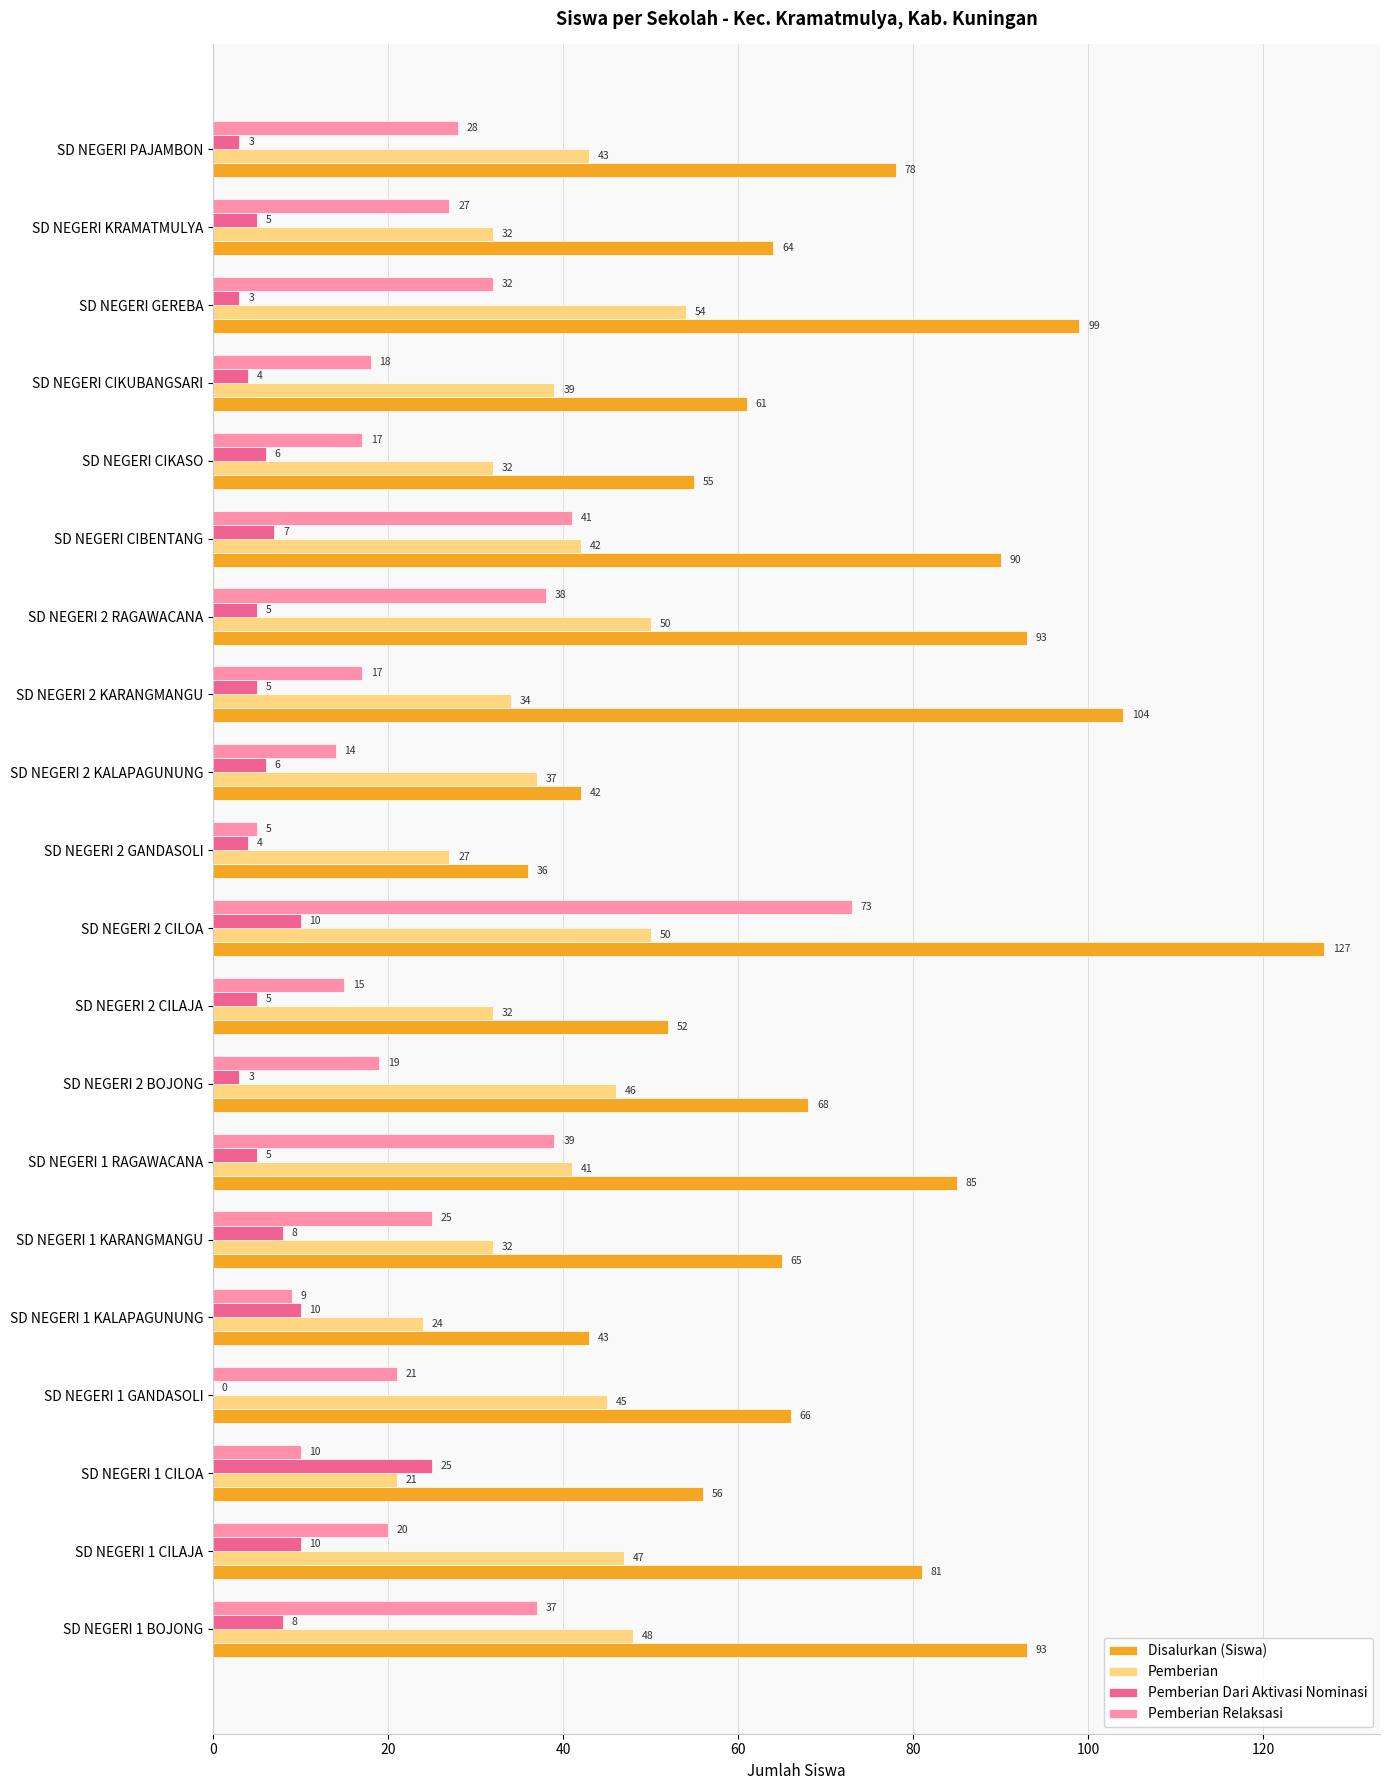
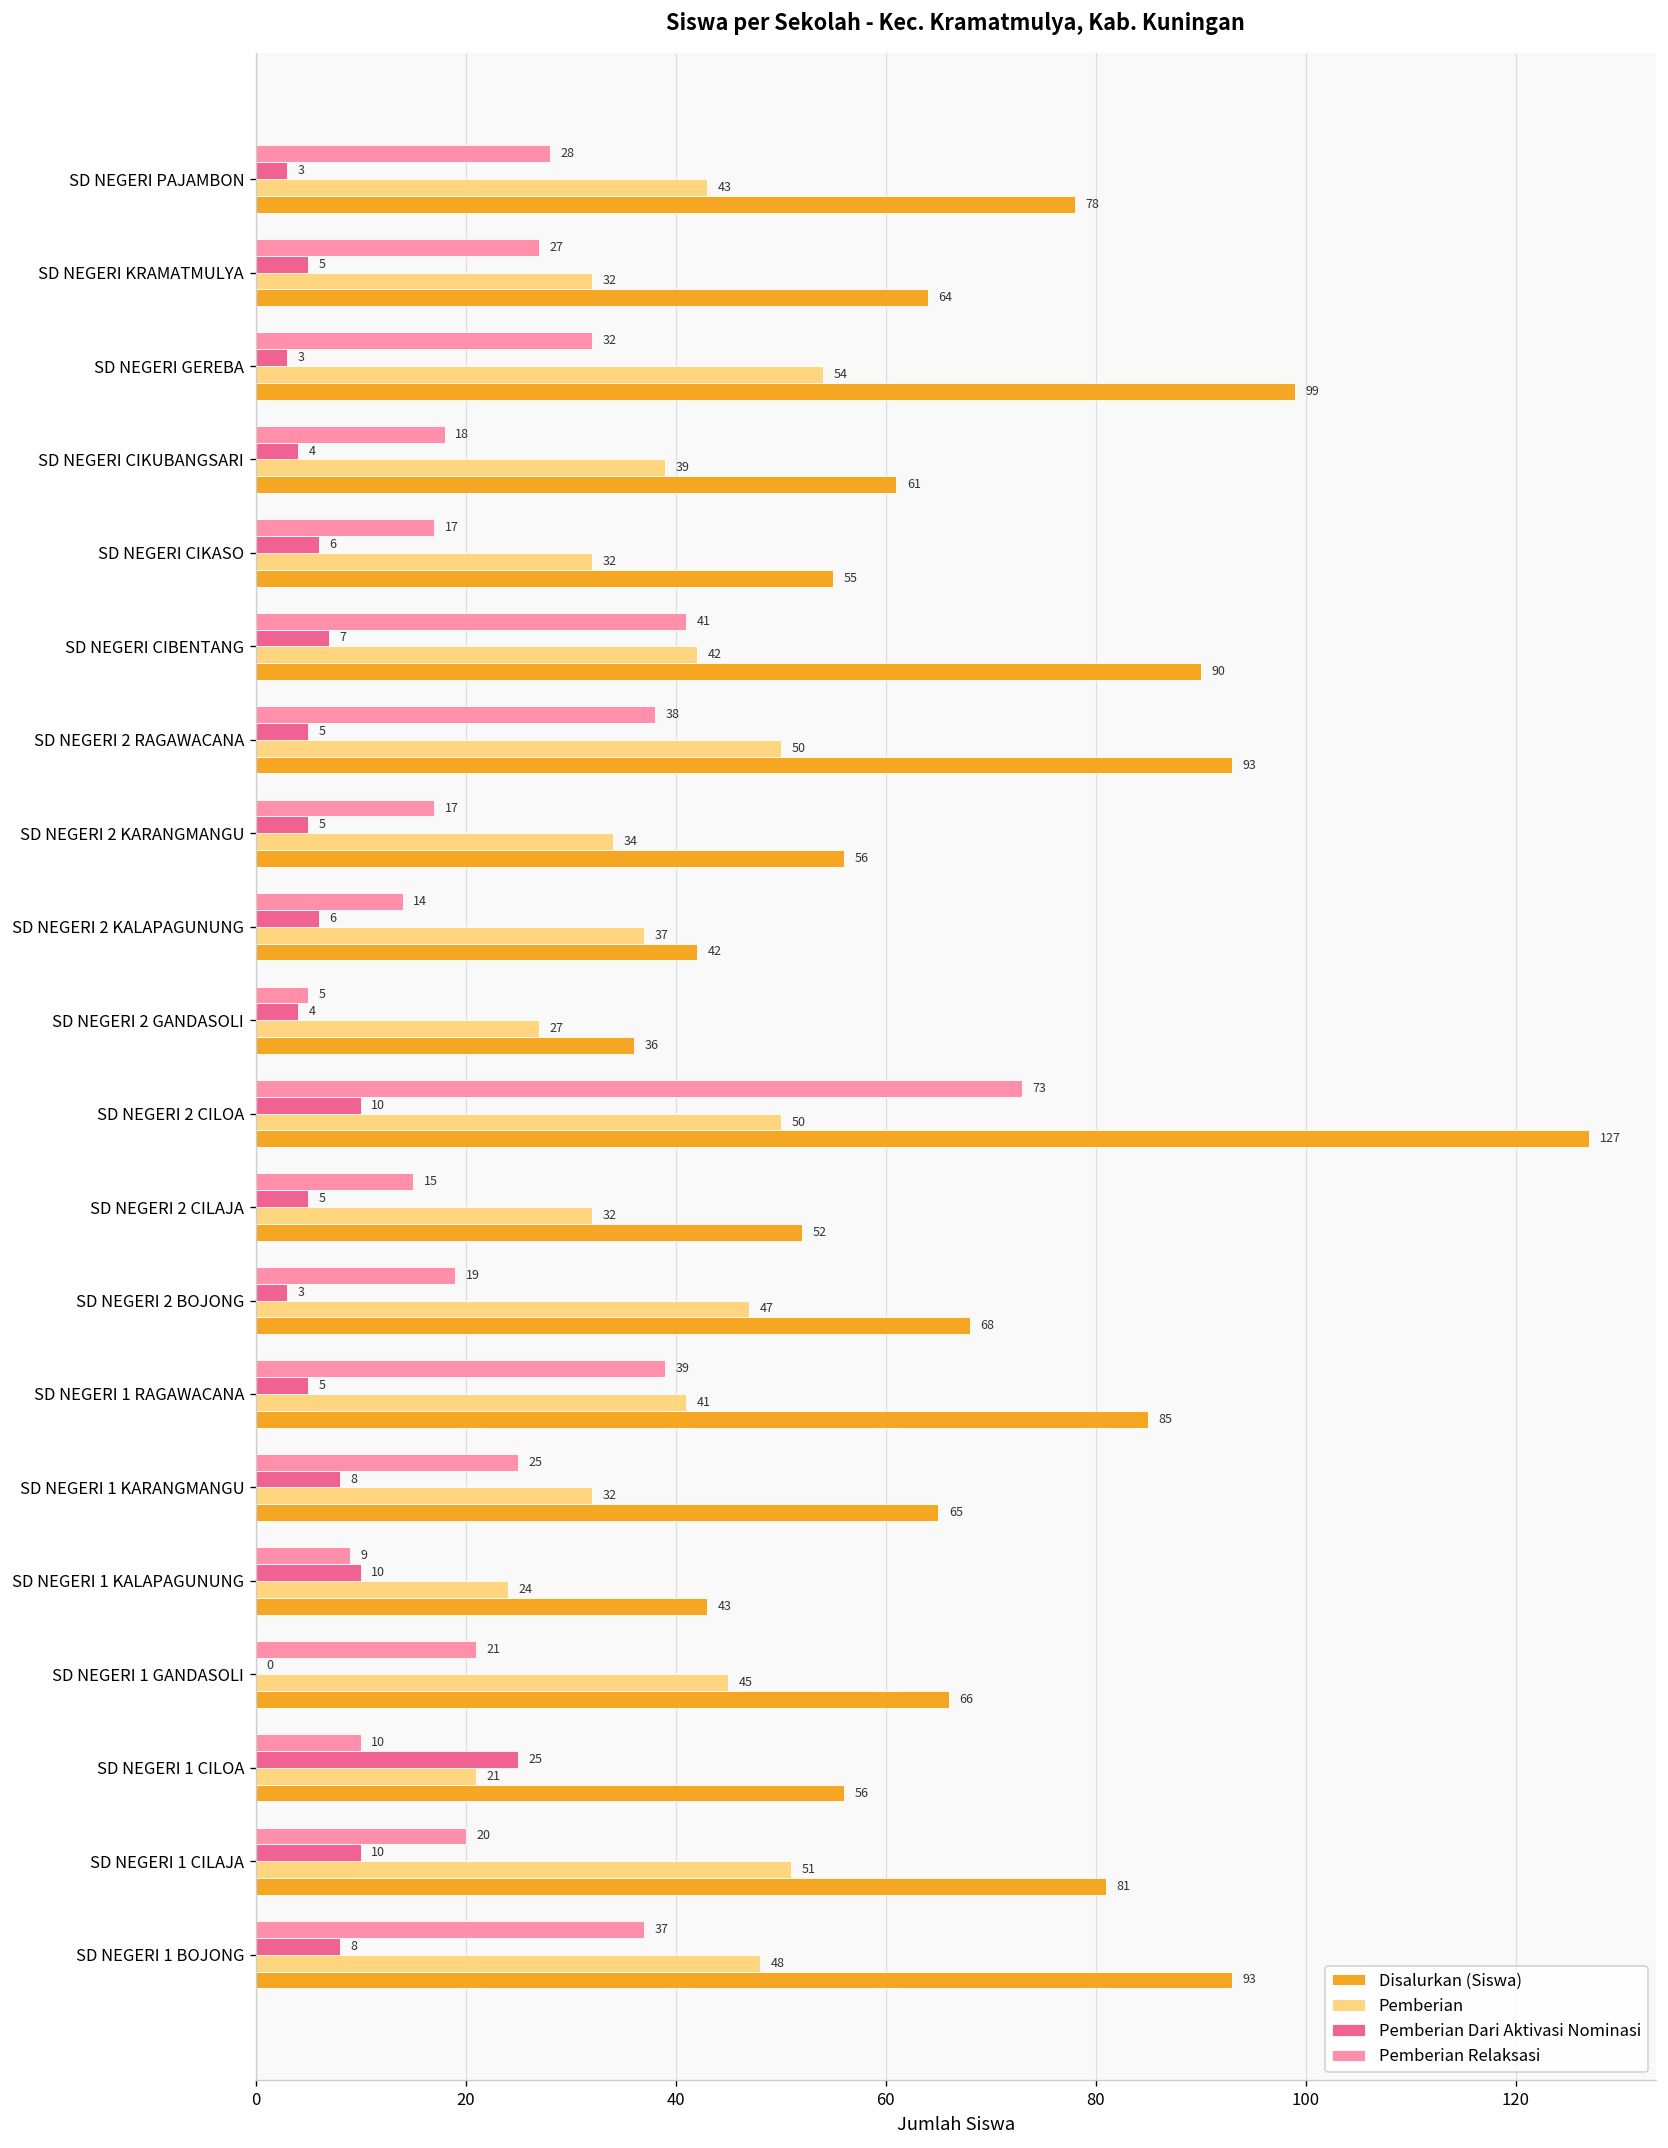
Disalurkan (Siswa), SD NEGERI 2 KARANGMANGU: 104 -> 56
Pemberian, SD NEGERI 2 BOJONG: 46 -> 47
Pemberian, SD NEGERI 1 CILAJA: 47 -> 51
